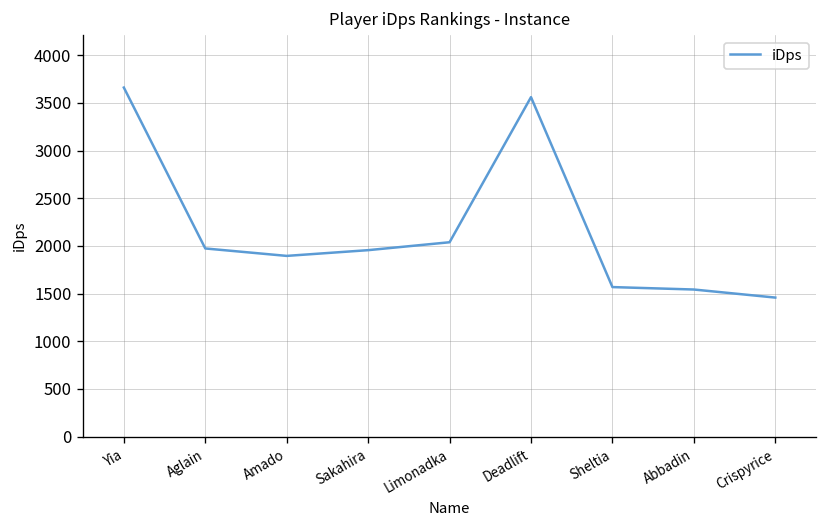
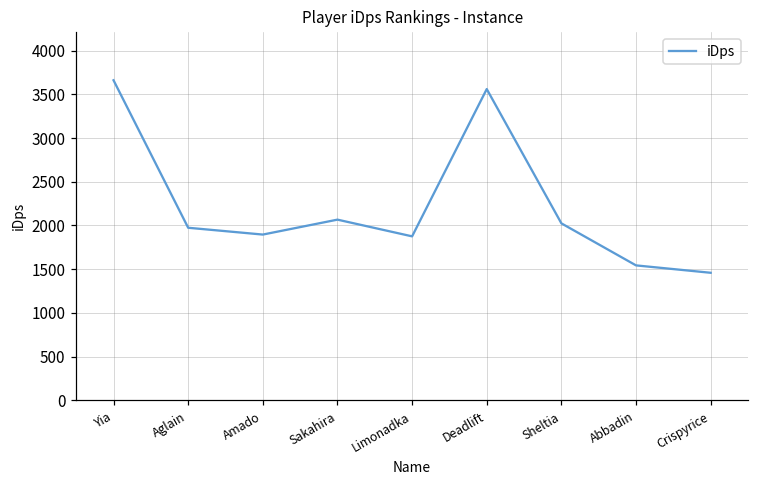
Sakahira: 2000 -> 2100
Limonadka: 2000 -> 1900
Sheltia: 1600 -> 2000
